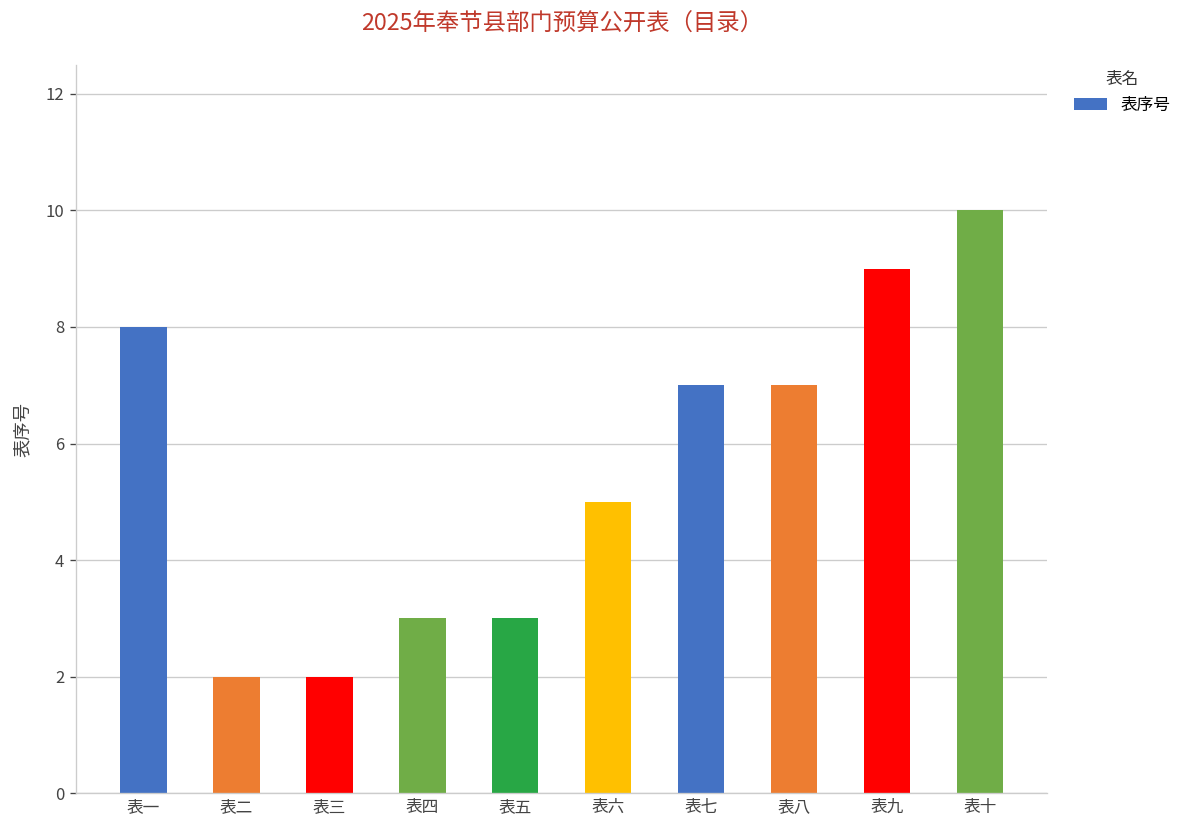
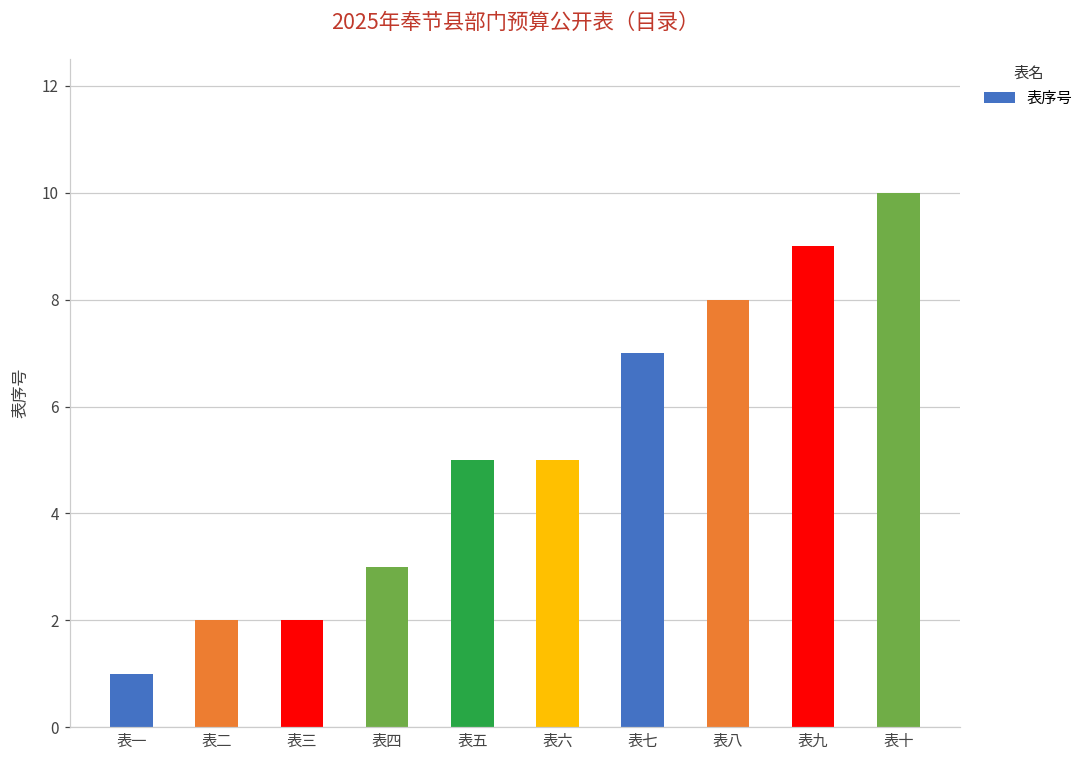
表一: 8 -> 1
表五: 3 -> 5
表八: 7 -> 8
